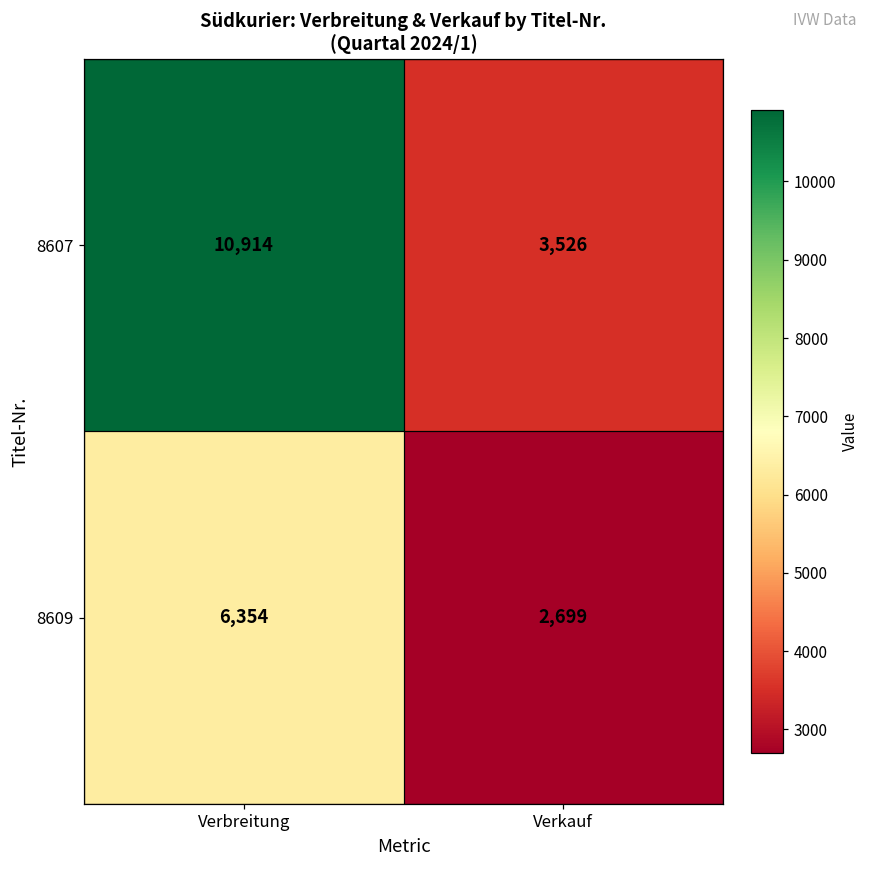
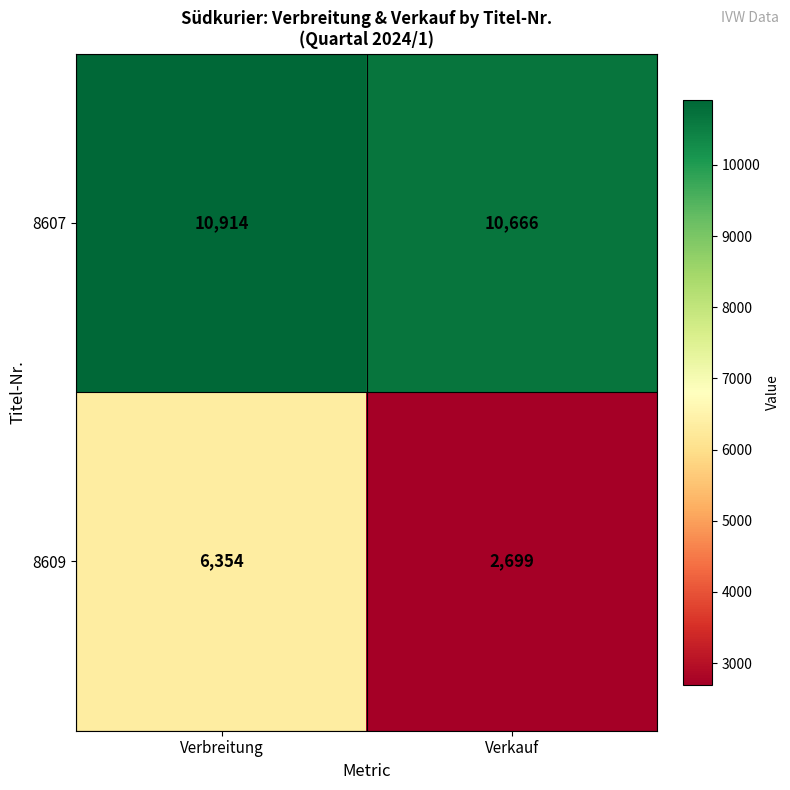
8607, Verkauf: 3,526 -> 10,666
